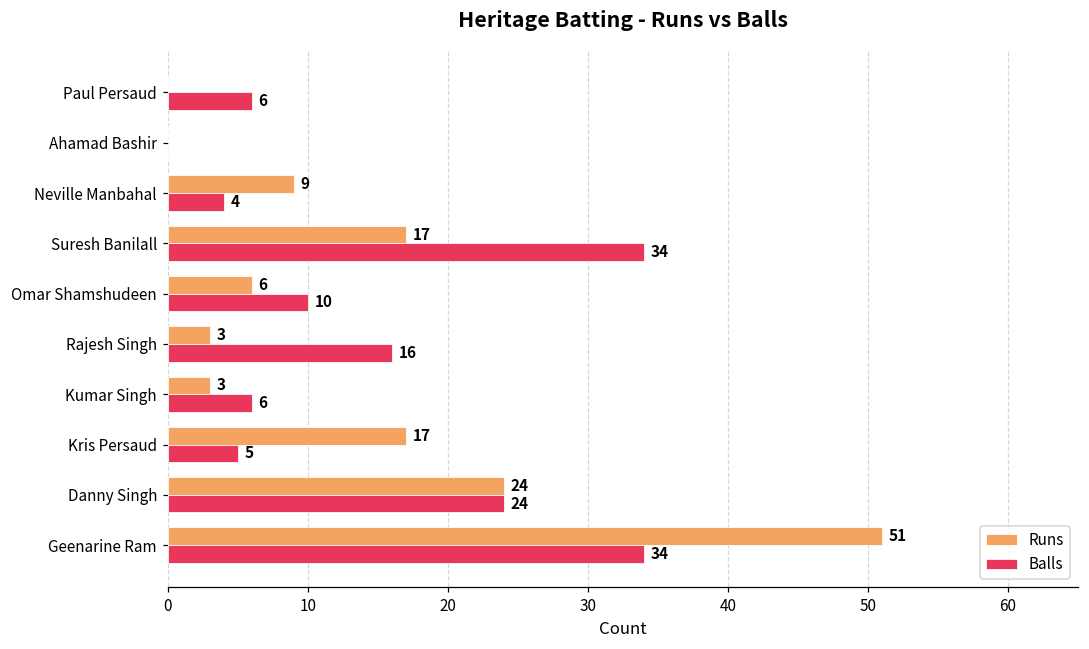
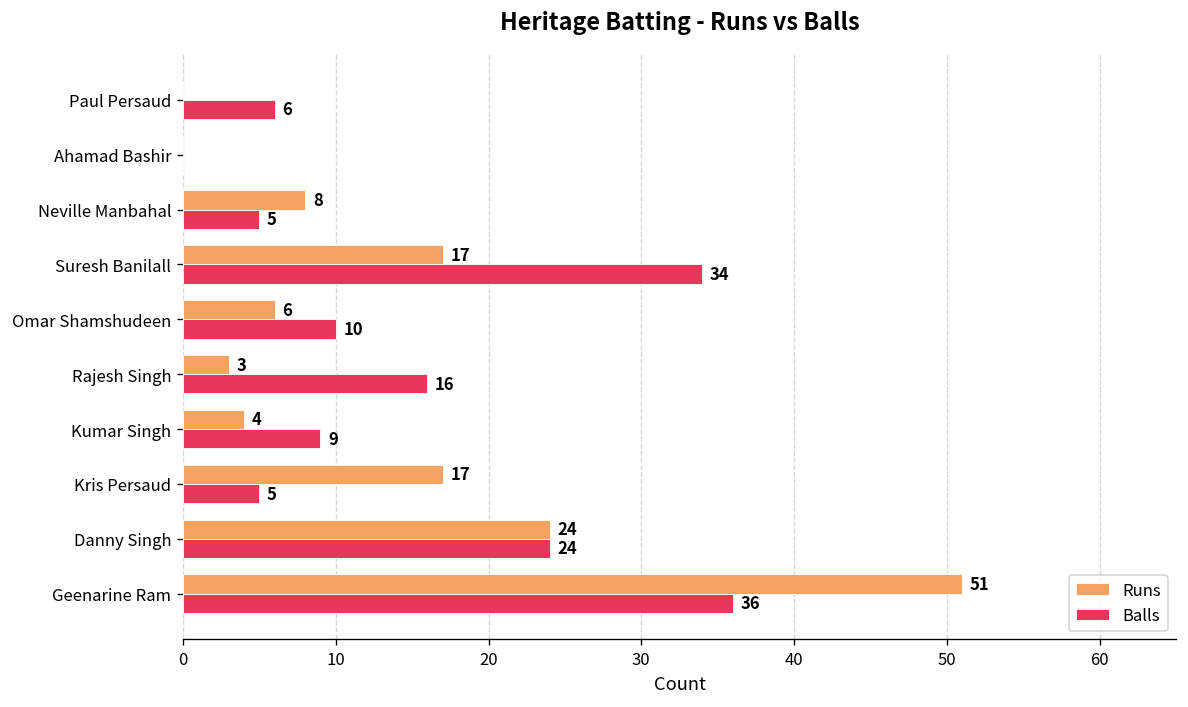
Runs, Neville Manbahal: 9 -> 8
Balls, Neville Manbahal: 4 -> 5
Runs, Kumar Singh: 3 -> 4
Balls, Kumar Singh: 6 -> 9
Balls, Geenarine Ram: 34 -> 36
